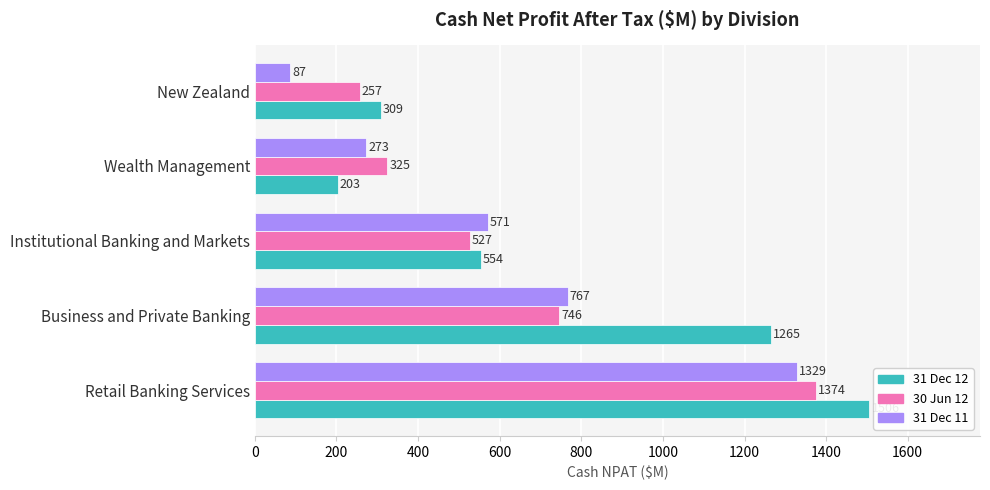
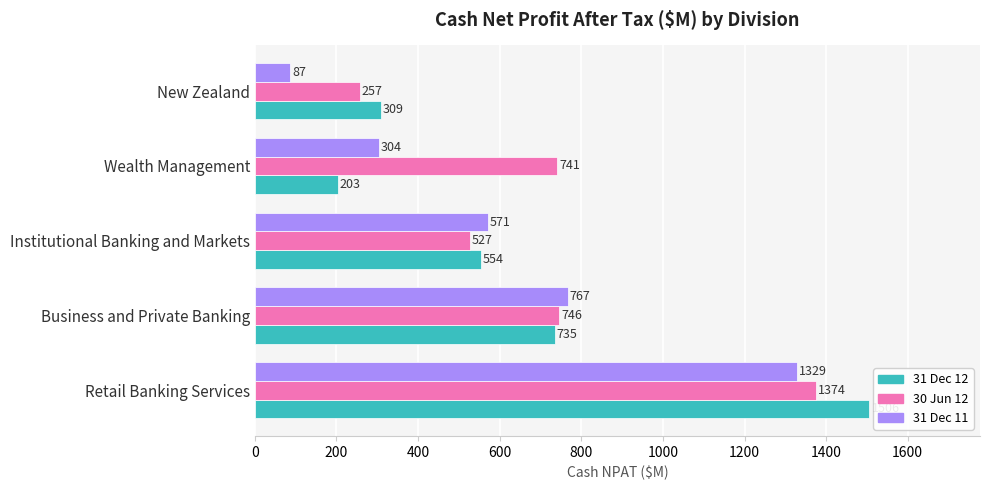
31 Dec 11, Wealth Management: 273 -> 304
30 Jun 12, Wealth Management: 325 -> 741
31 Dec 12, Business and Private Banking: 1265 -> 735
